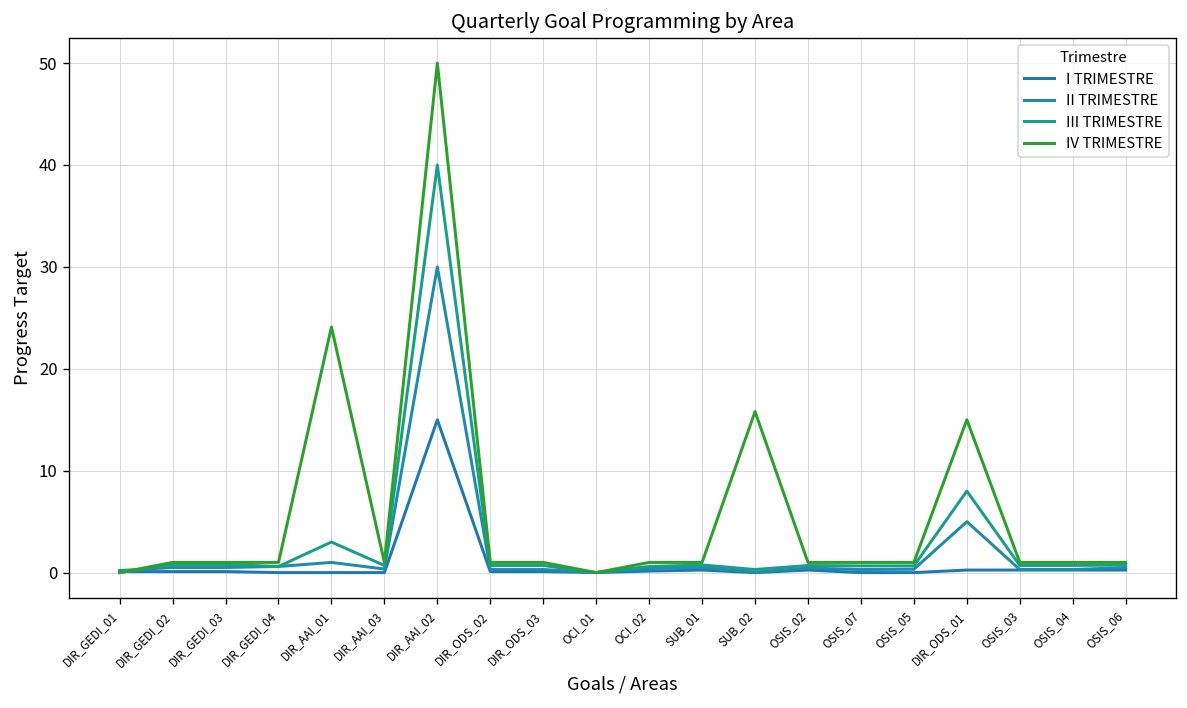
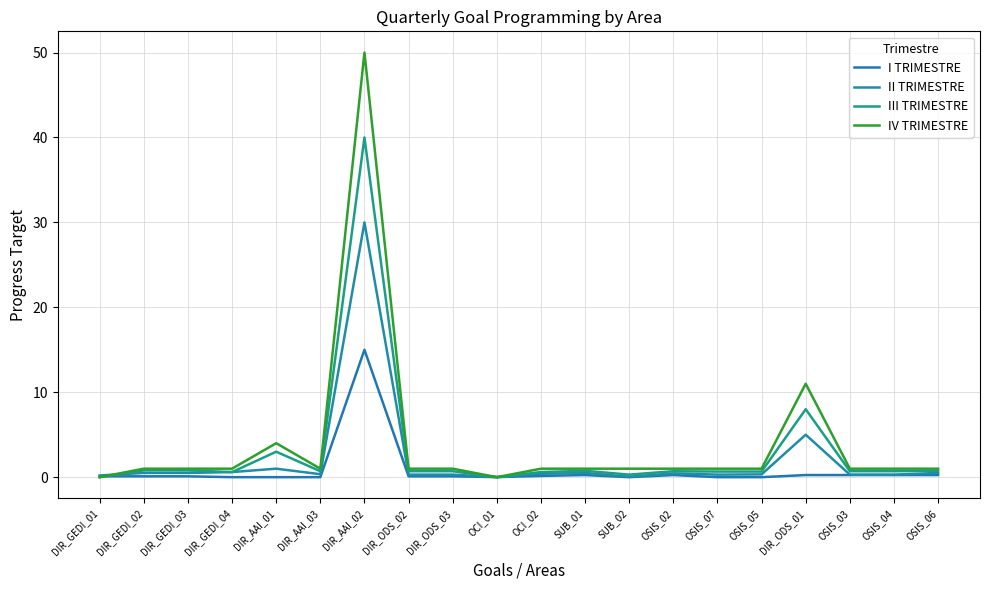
IV TRIMESTRE, DIR_AAI_01: 24 -> 4
IV TRIMESTRE, SUB_02: 16 -> 1
IV TRIMESTRE, DIR_ODS_01: 15 -> 11
